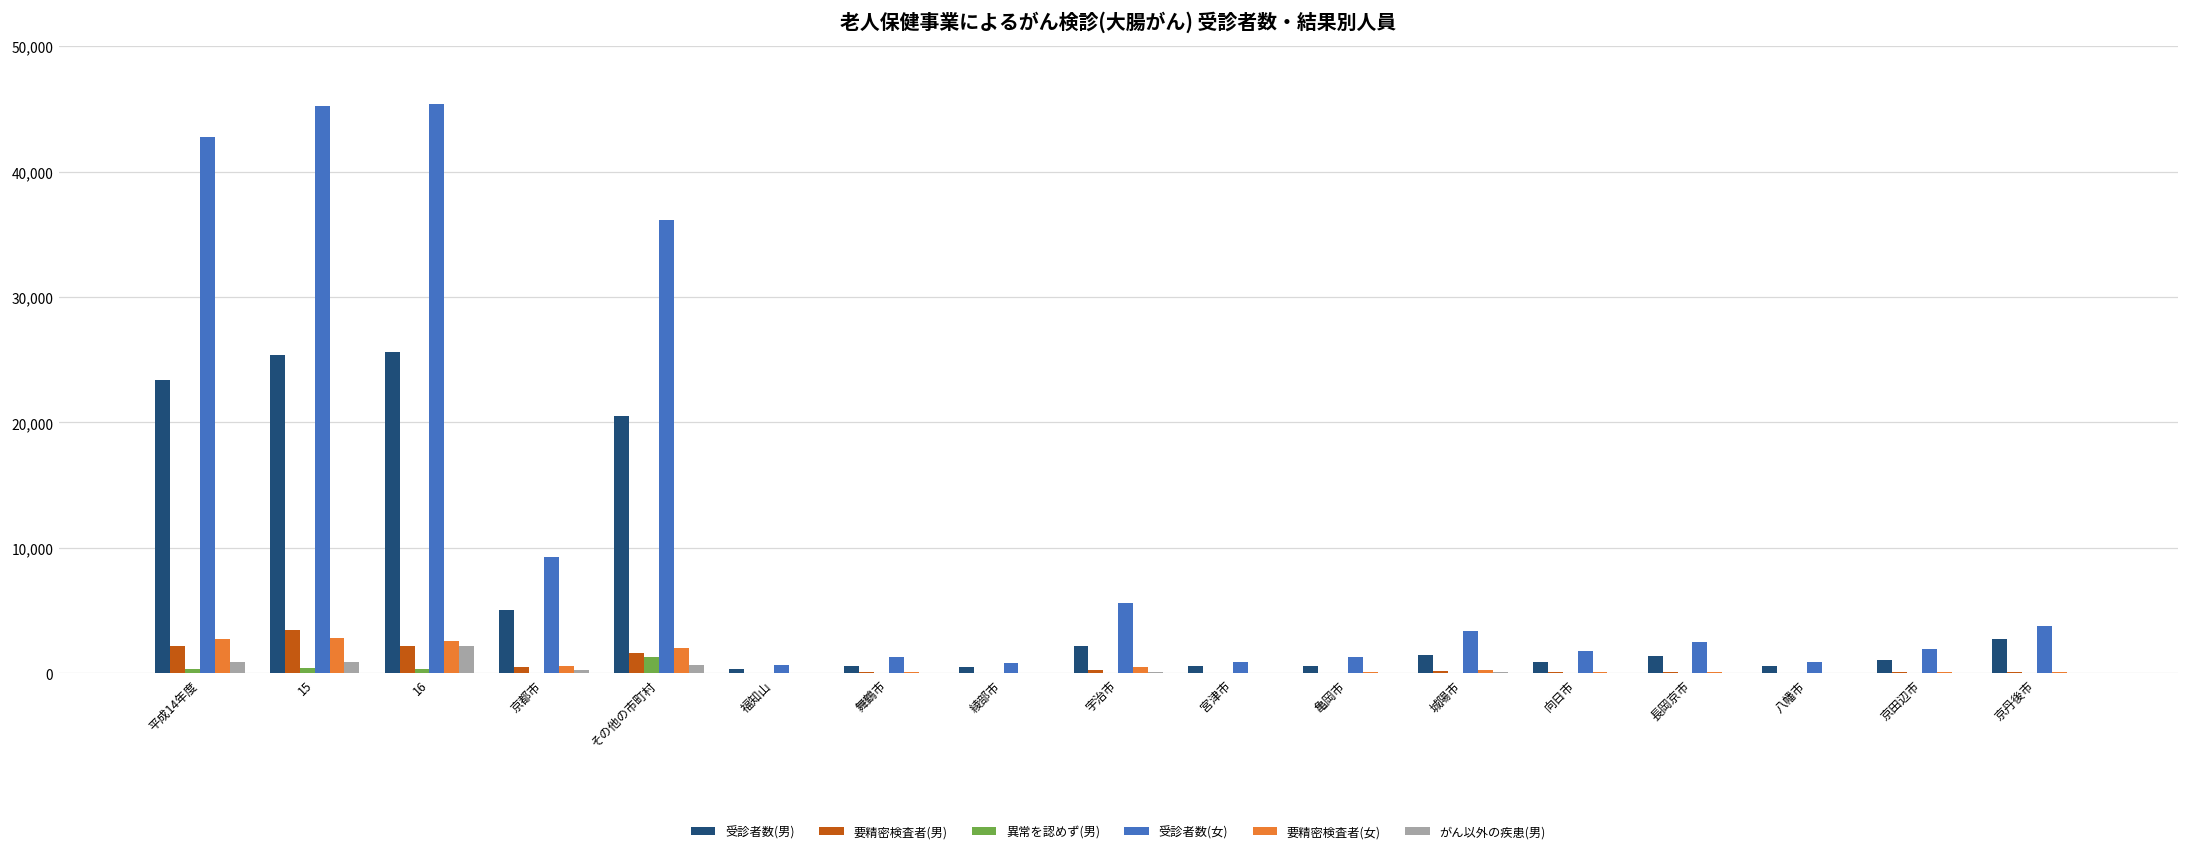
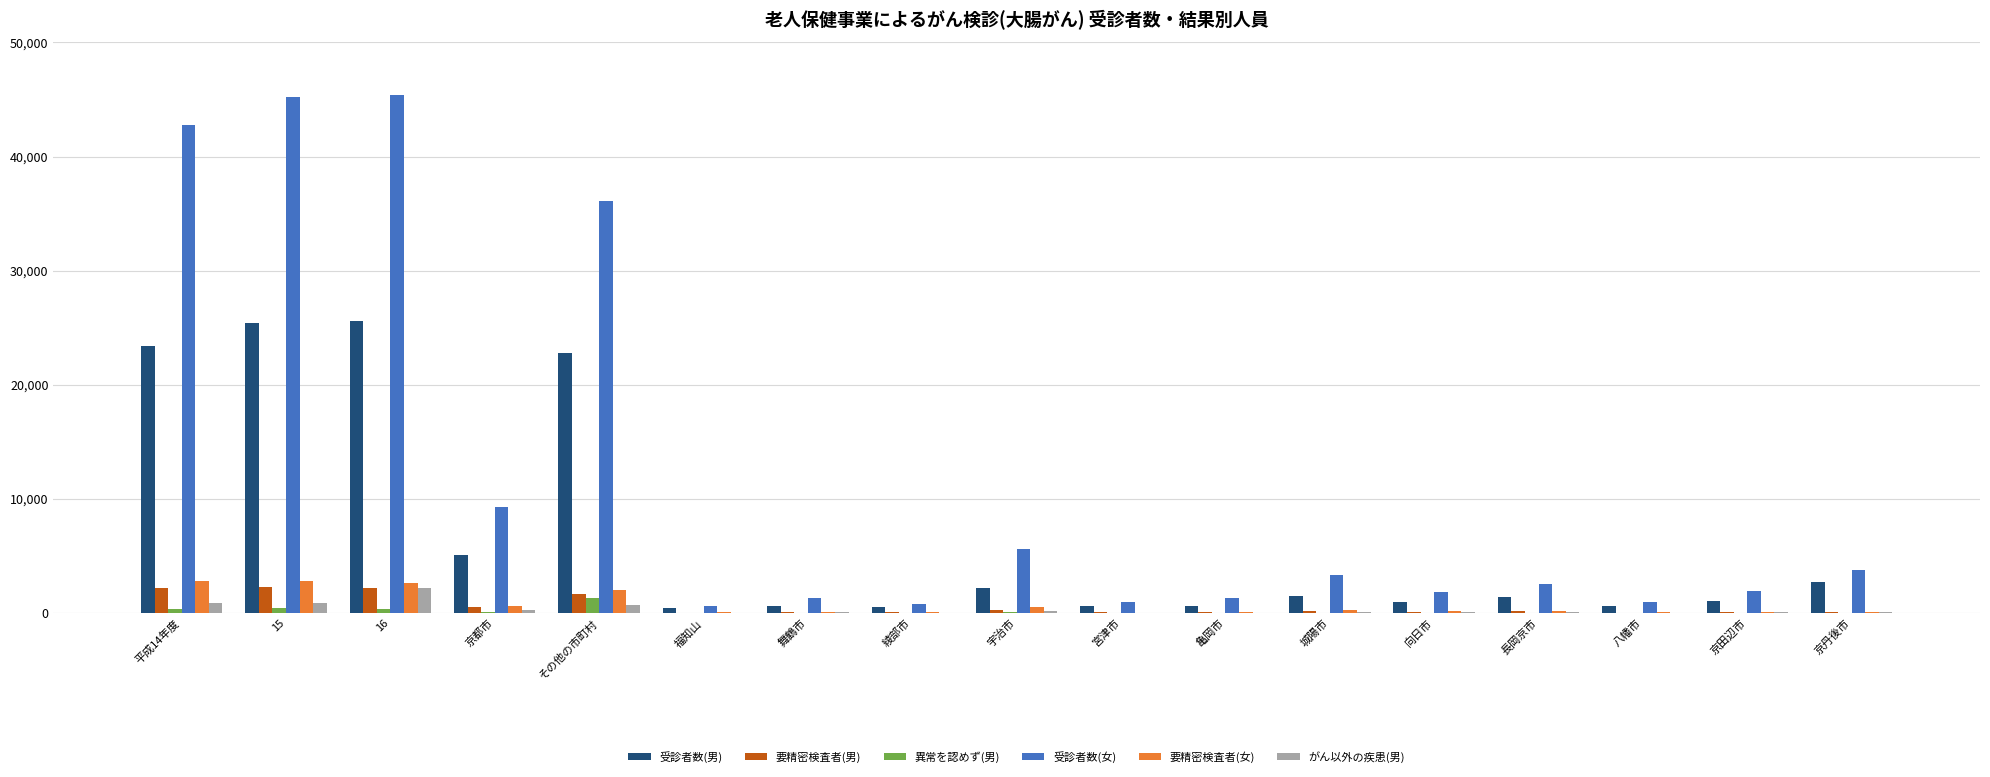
要精密検査者(男), 15: 3,500 -> 2,300
受診者数(男), その他の市町村: 20,600 -> 22,800
